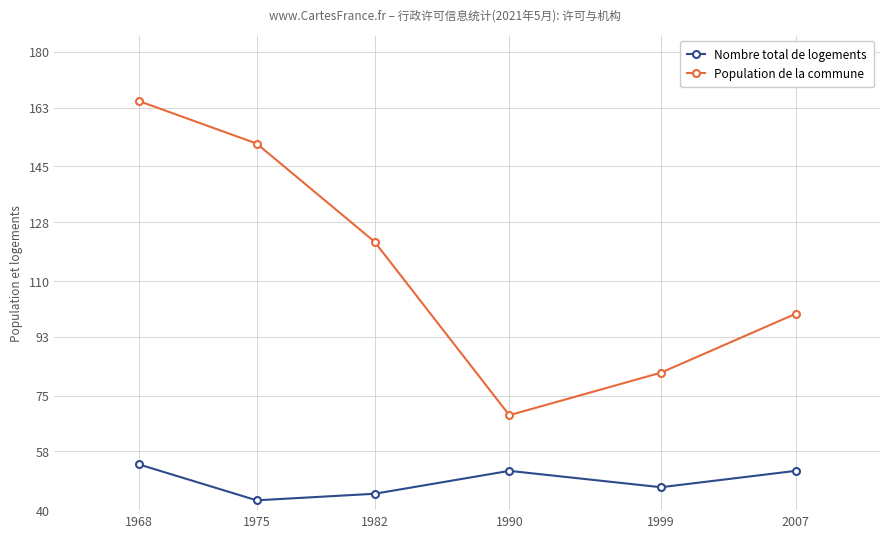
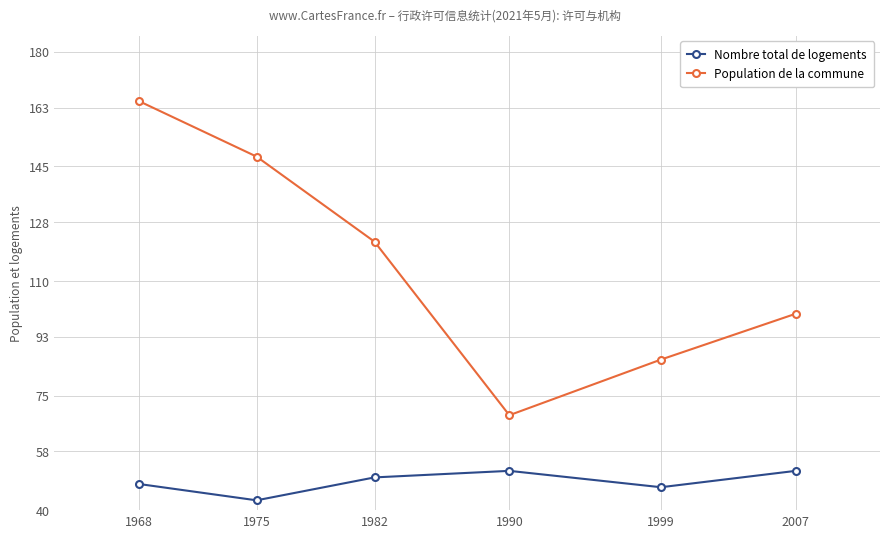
Nombre total de logements, 1968: 54 -> 48
Population de la commune, 1975: 152 -> 148
Nombre total de logements, 1982: 45 -> 50
Population de la commune, 1999: 82 -> 86
